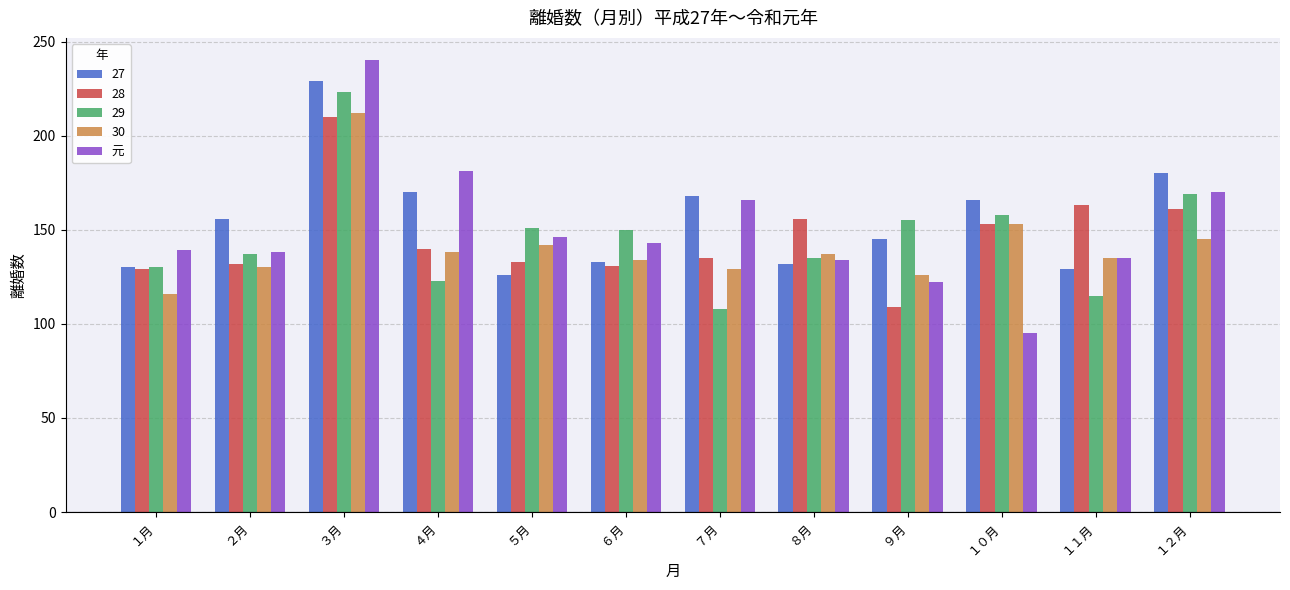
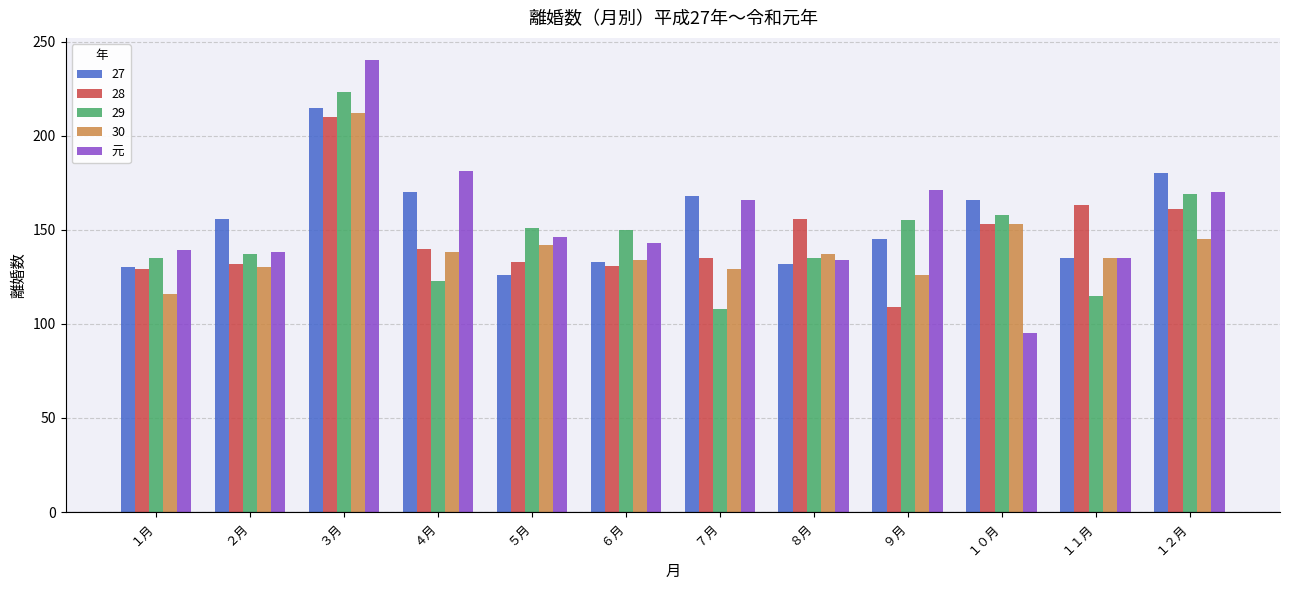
29, １月: 130 -> 135
27, ３月: 229 -> 215
元, ９月: 122 -> 171
27, １１月: 129 -> 135
